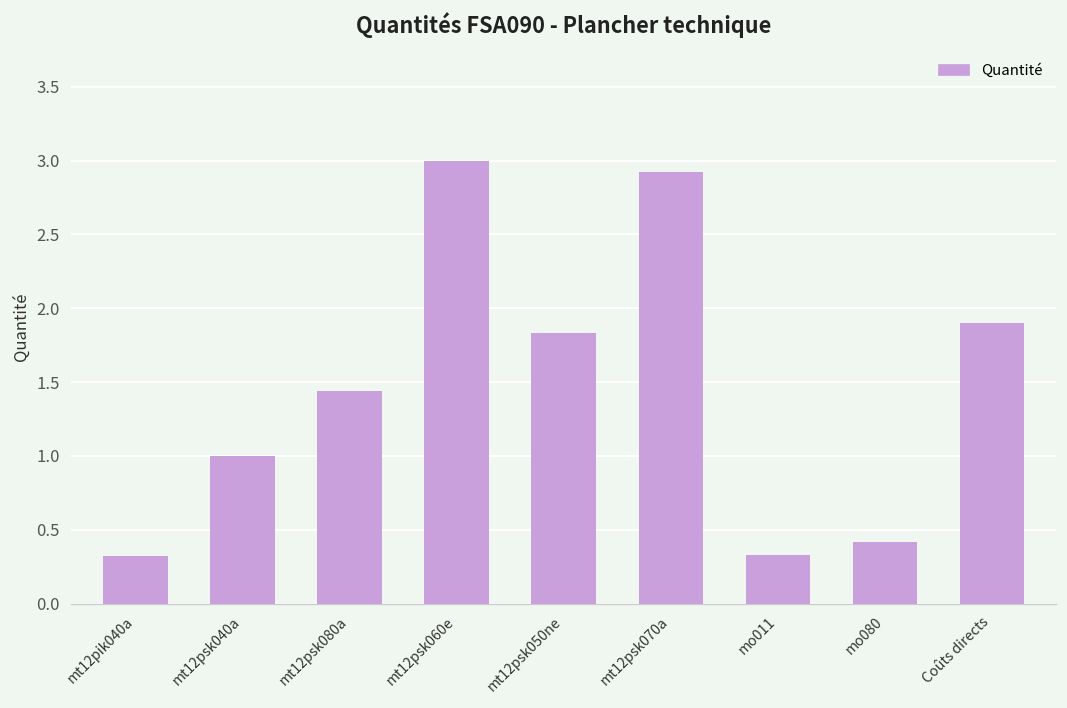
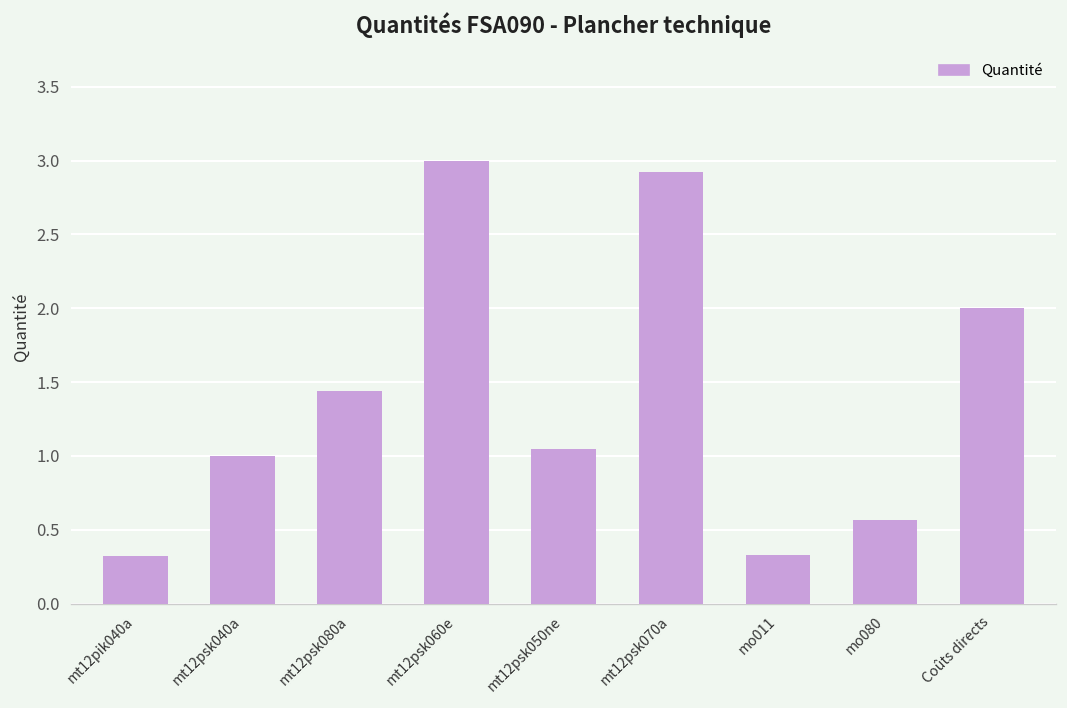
mt12psk050ne: 1.83 -> 1.05
mo080: 0.42 -> 0.57
Coûts directs: 1.9 -> 2.0
